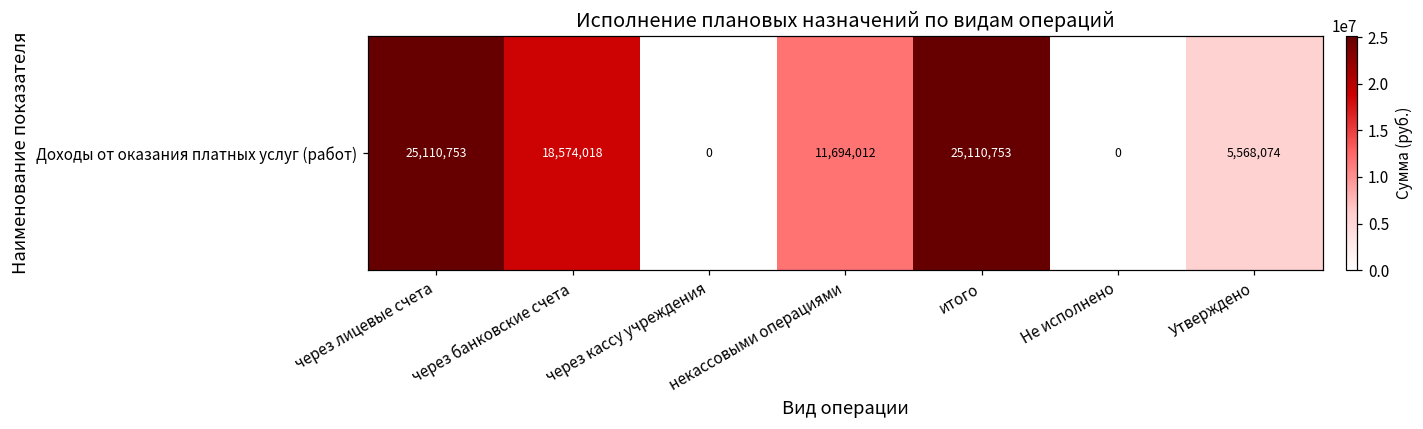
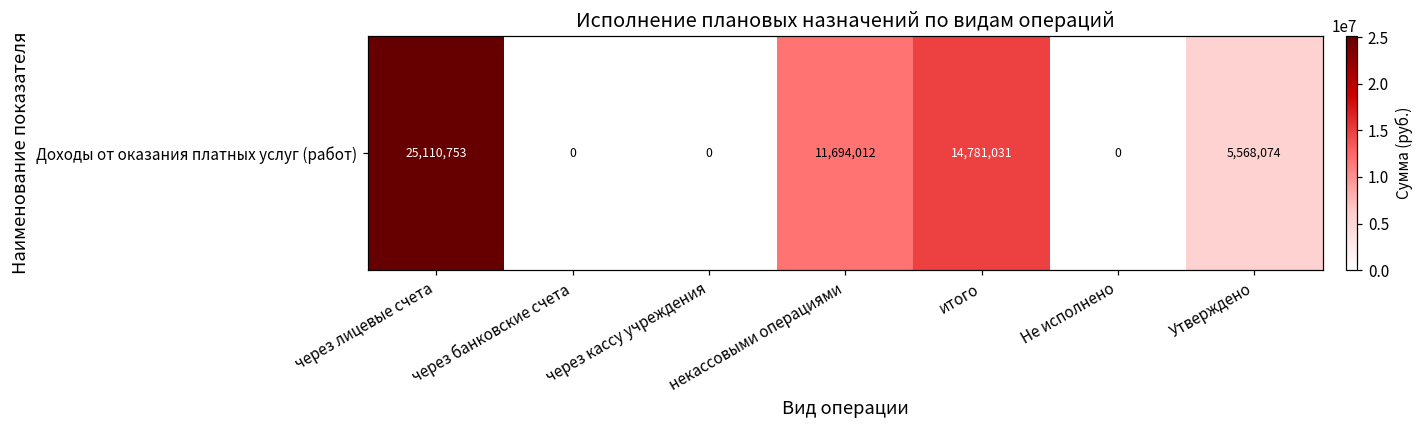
Доходы от оказания платных услуг (работ), через банковские счета: 18,574,018 -> 0
Доходы от оказания платных услуг (работ), итого: 25,110,753 -> 14,781,031
